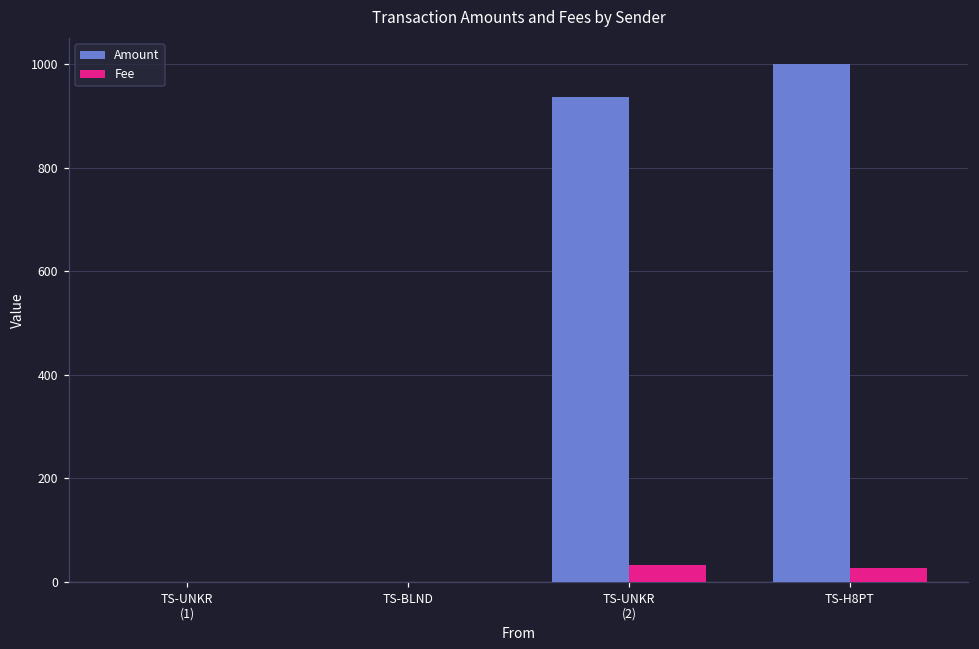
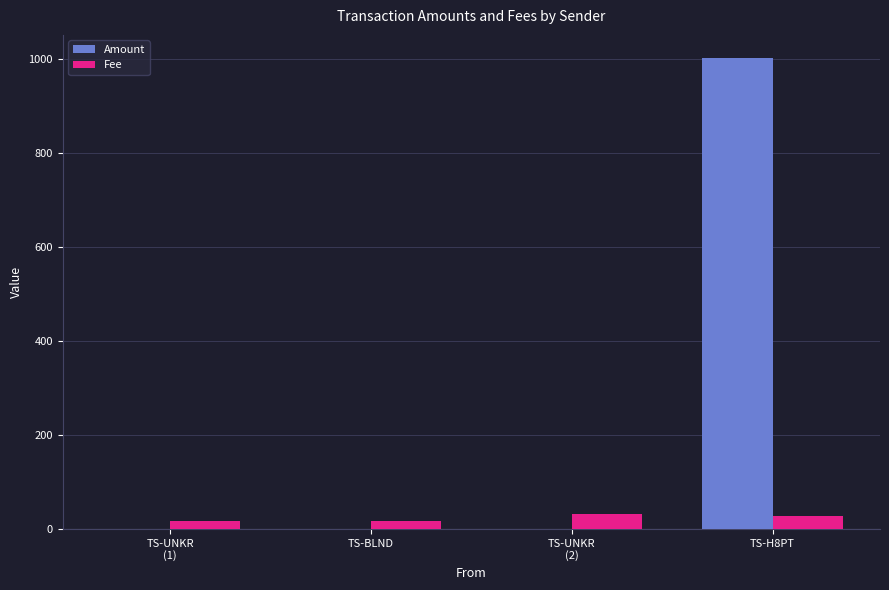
Fee, TS-UNKR (1): 0 -> 20
Fee, TS-BLND: 0 -> 20
Amount, TS-UNKR (2): 940 -> 0
